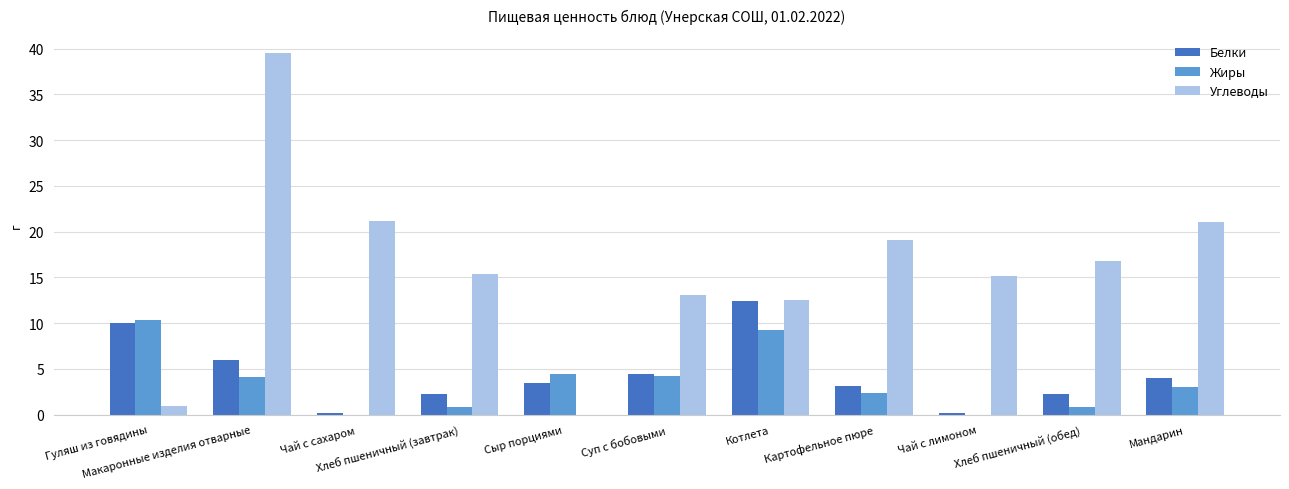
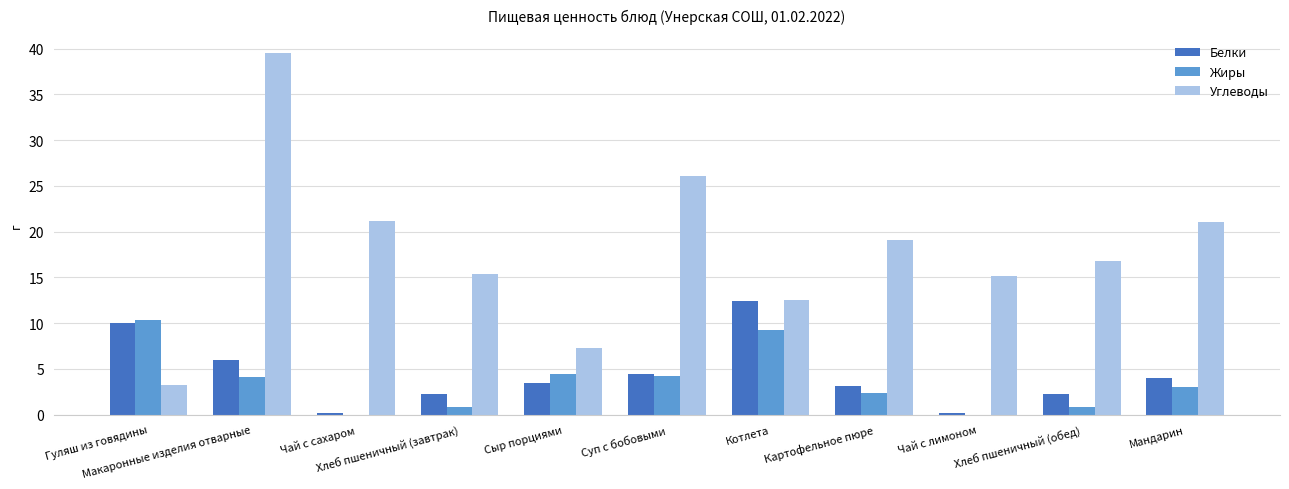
Углеводы, Гуляш из говядины: 1 -> 3
Углеводы, Сыр порциями: 0 -> 7
Углеводы, Суп с бобовыми: 13 -> 26
